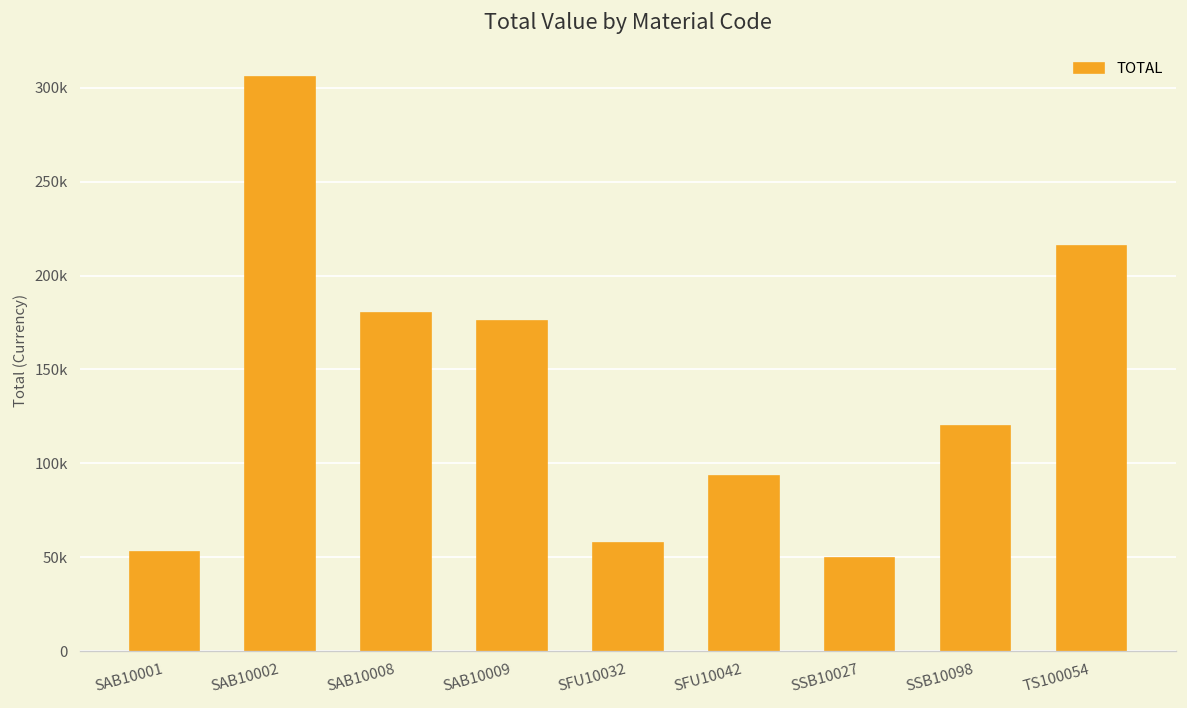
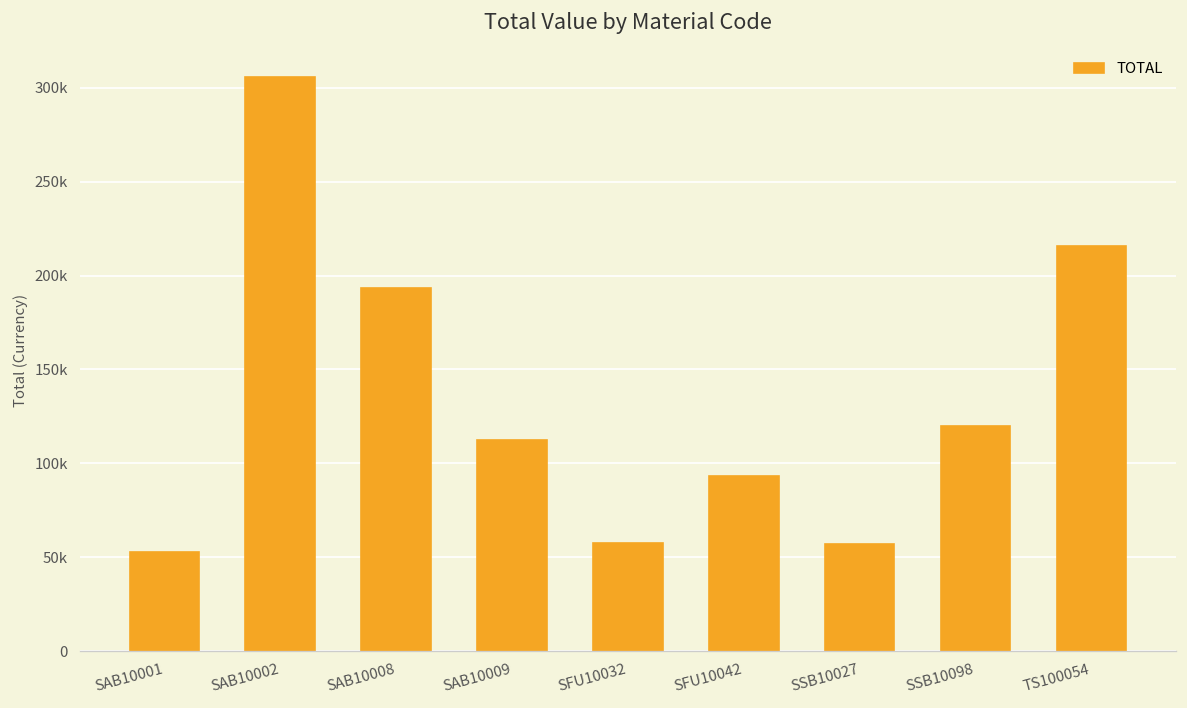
SAB10008: 180000 -> 193000
SAB10009: 176000 -> 112000
SSB10027: 50000 -> 57000
